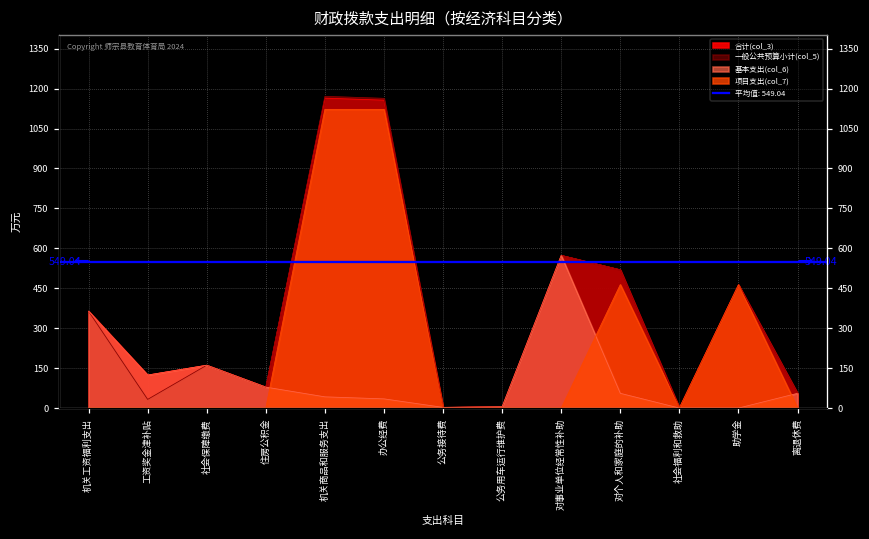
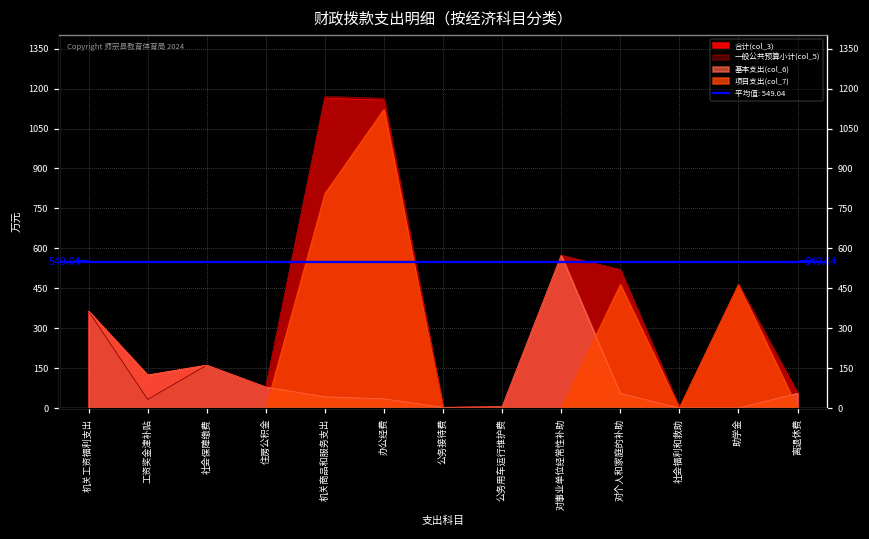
项目支出(col_7), 机关商品和服务支出: 1120 -> 810
